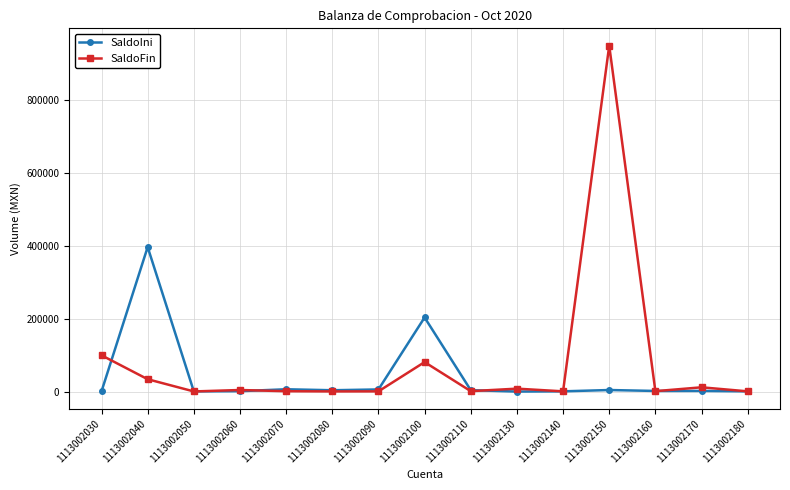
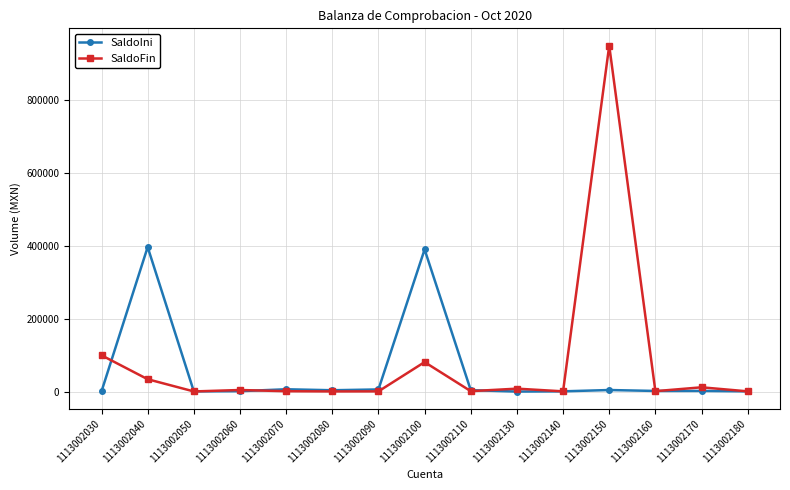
SaldoIni, 1113002100: 200000 -> 390000
